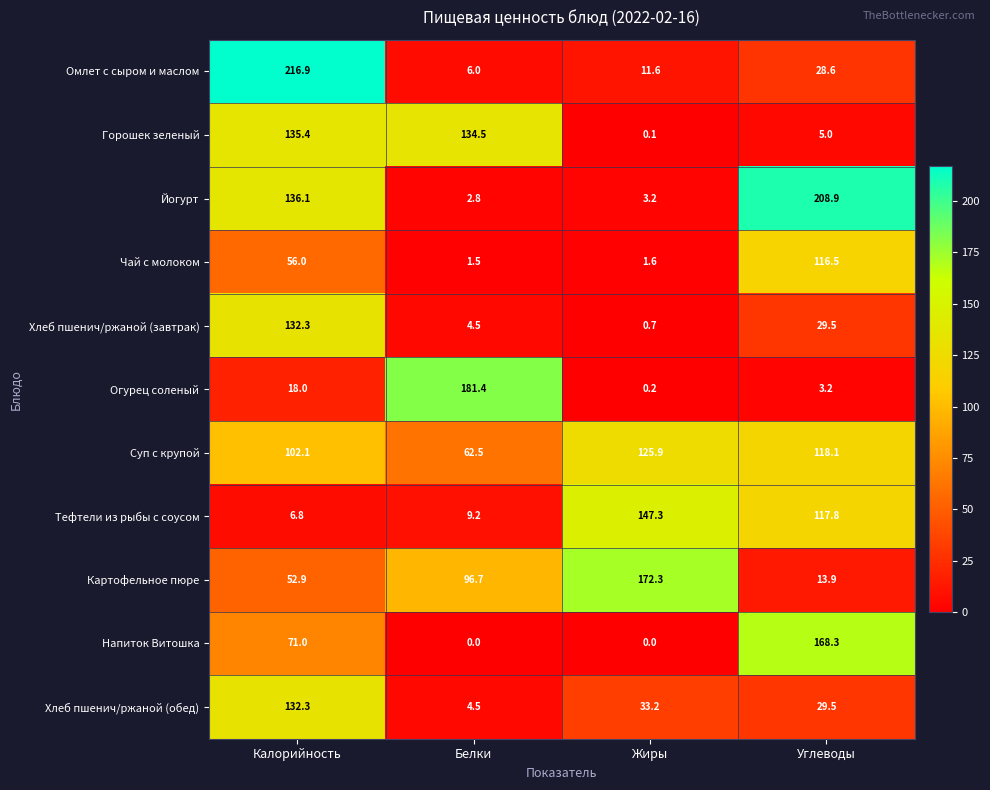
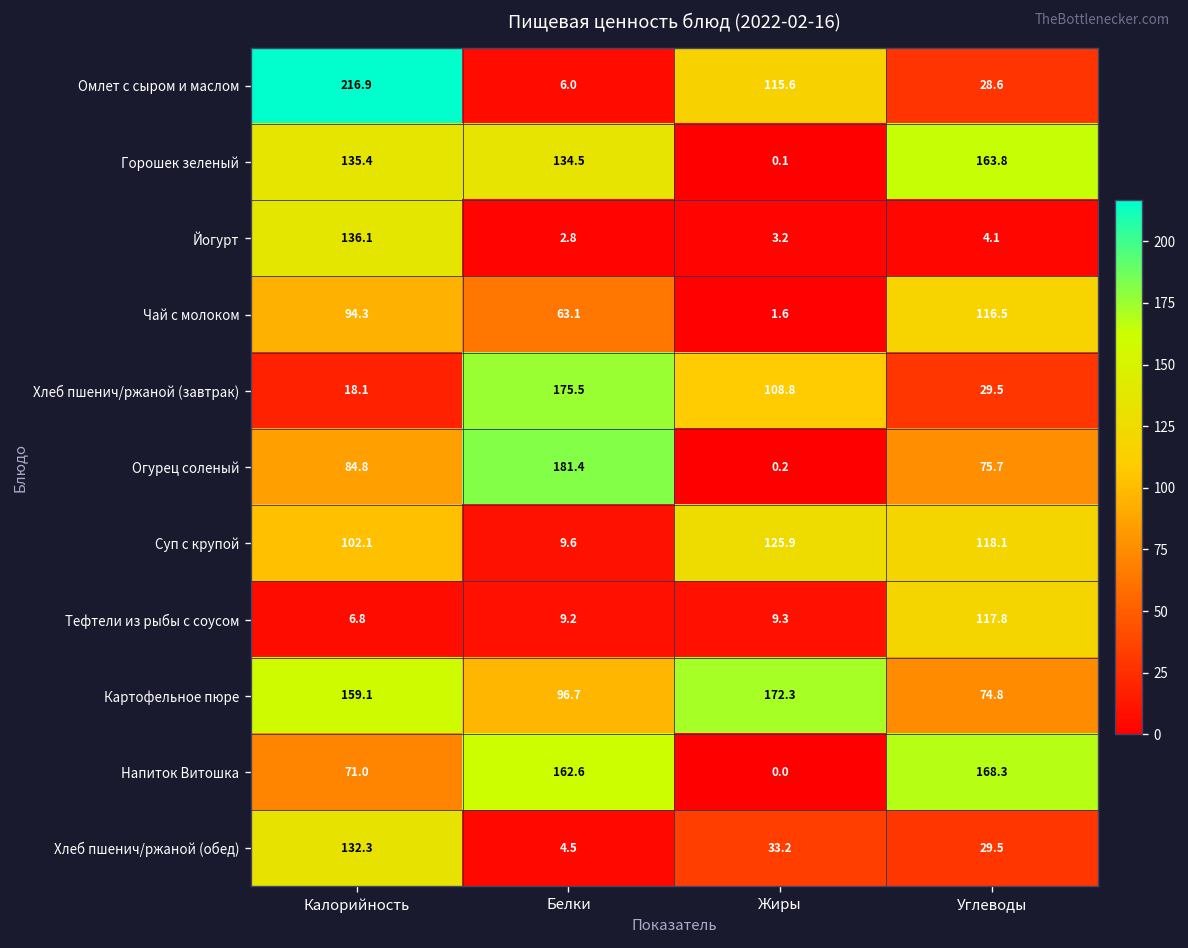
Омлет с сыром и маслом, Жиры: 11.6 -> 115.6
Горошек зеленый, Углеводы: 5.0 -> 163.8
Йогурт, Углеводы: 208.9 -> 4.1
Чай с молоком, Калорийность: 56.0 -> 94.3
Чай с молоком, Белки: 1.5 -> 63.1
Хлеб пшенич/ржаной (завтрак), Калорийность: 132.3 -> 18.1
Хлеб пшенич/ржаной (завтрак), Белки: 4.5 -> 175.5
Хлеб пшенич/ржаной (завтрак), Жиры: 0.7 -> 108.8
Огурец соленый, Калорийность: 18.0 -> 84.8
Огурец соленый, Углеводы: 3.2 -> 75.7
Суп с крупой, Белки: 62.5 -> 9.6
Тефтели из рыбы с соусом, Жиры: 147.3 -> 9.3
Картофельное пюре, Калорийность: 52.9 -> 159.1
Картофельное пюре, Углеводы: 13.9 -> 74.8
Напиток Витошка, Белки: 0.0 -> 162.6
